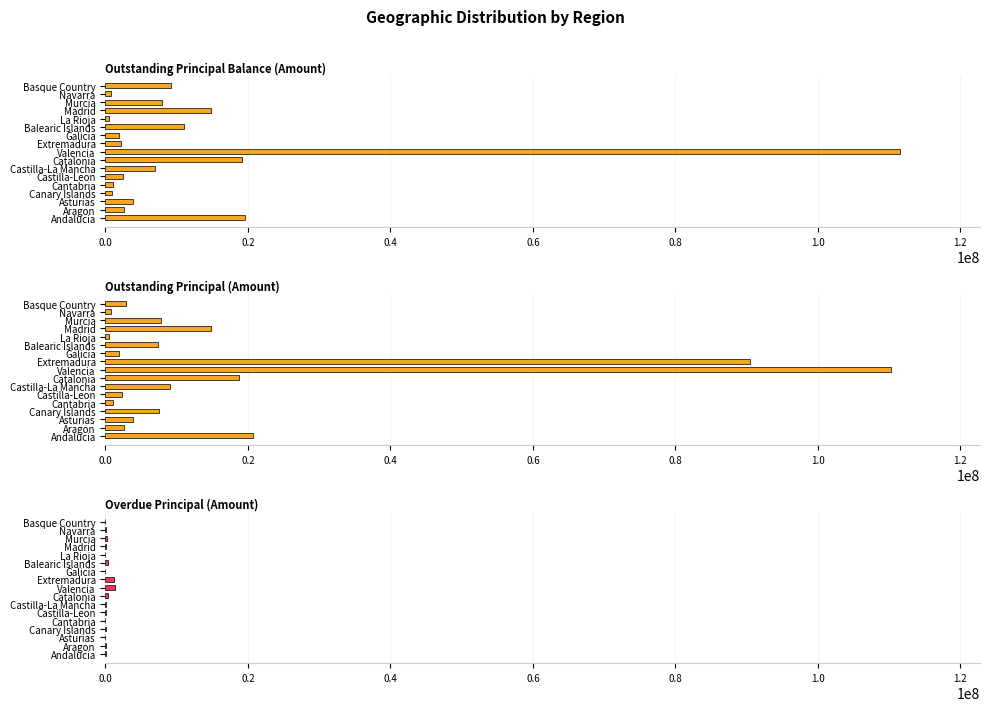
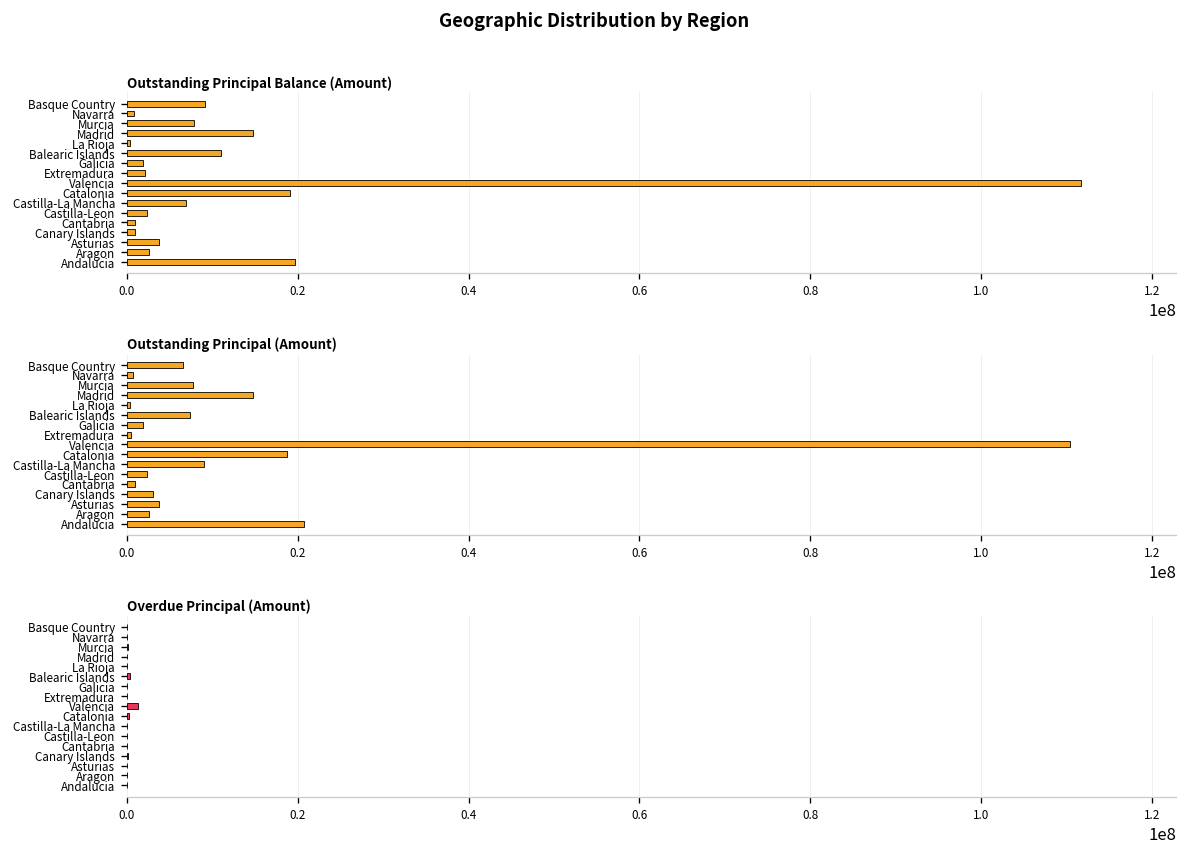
Outstanding Principal (Amount), Basque Country: 3000000 -> 7000000
Outstanding Principal (Amount), Extremadura: 90000000 -> 1000000
Outstanding Principal (Amount), Canary Islands: 8000000 -> 3000000
Overdue Principal (Amount), Extremadura: 1000000 -> 0
